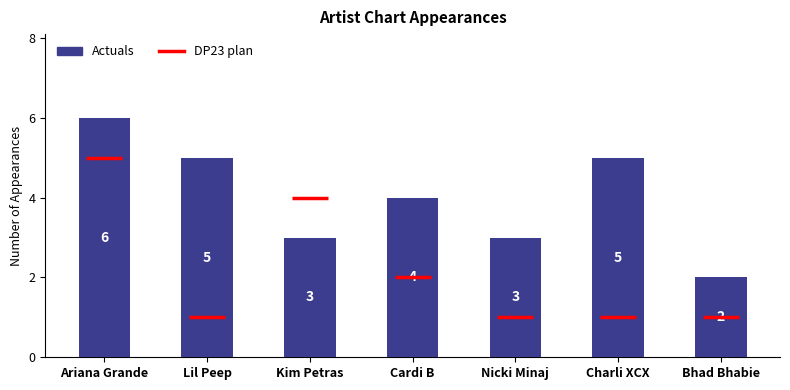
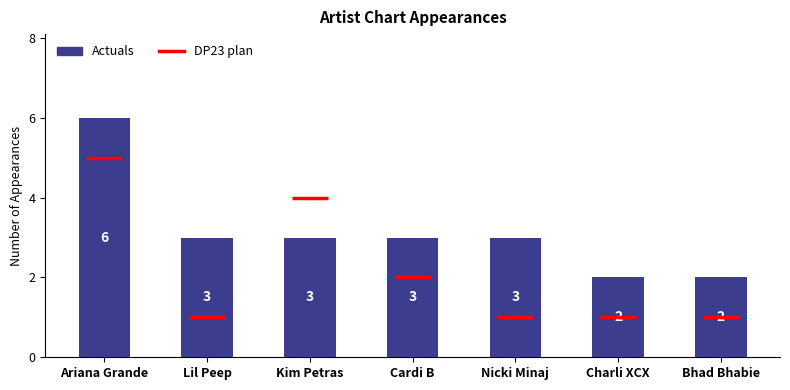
Lil Peep: 5 -> 3
Cardi B: 4 -> 3
Charli XCX: 5 -> 2
